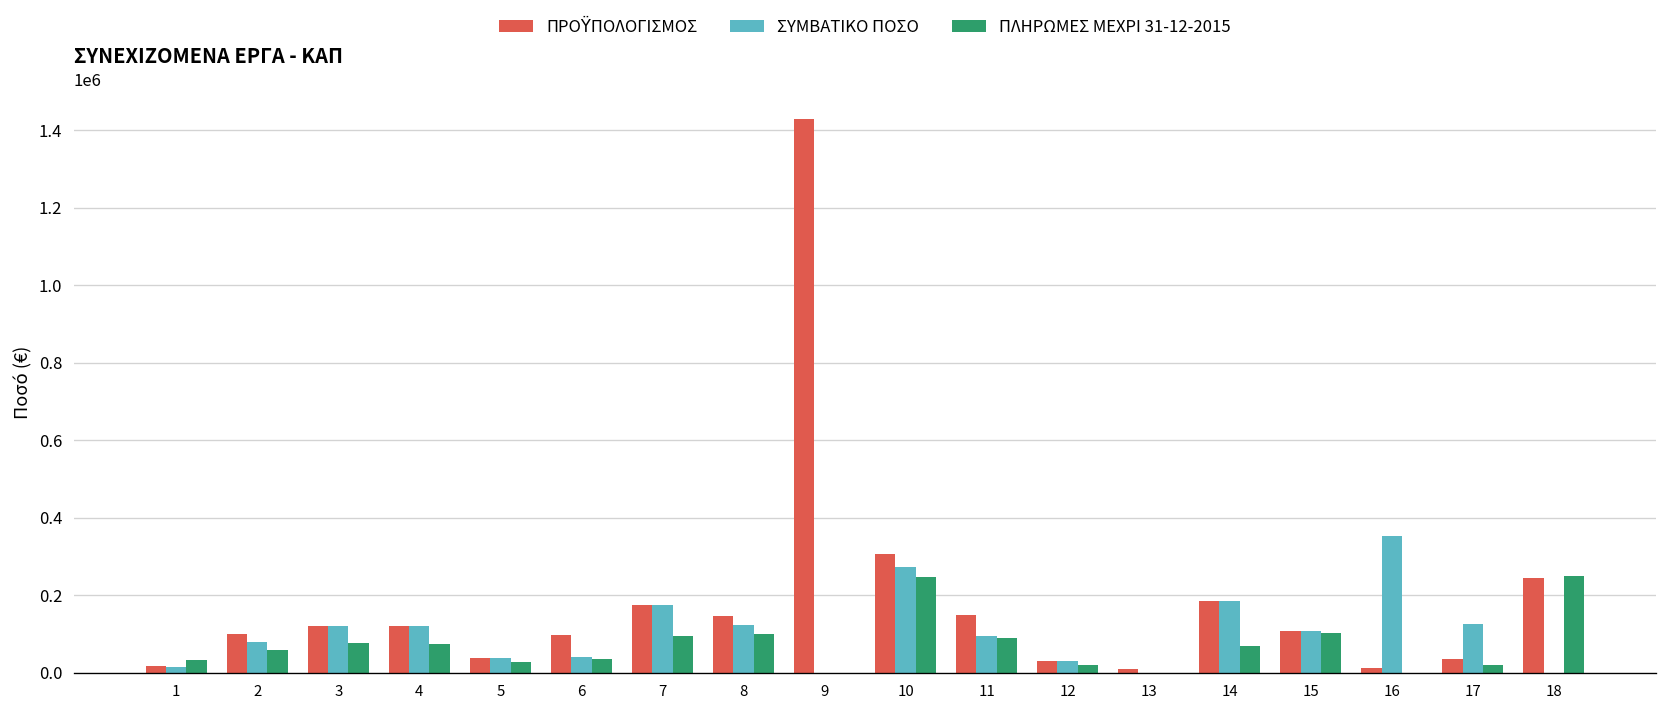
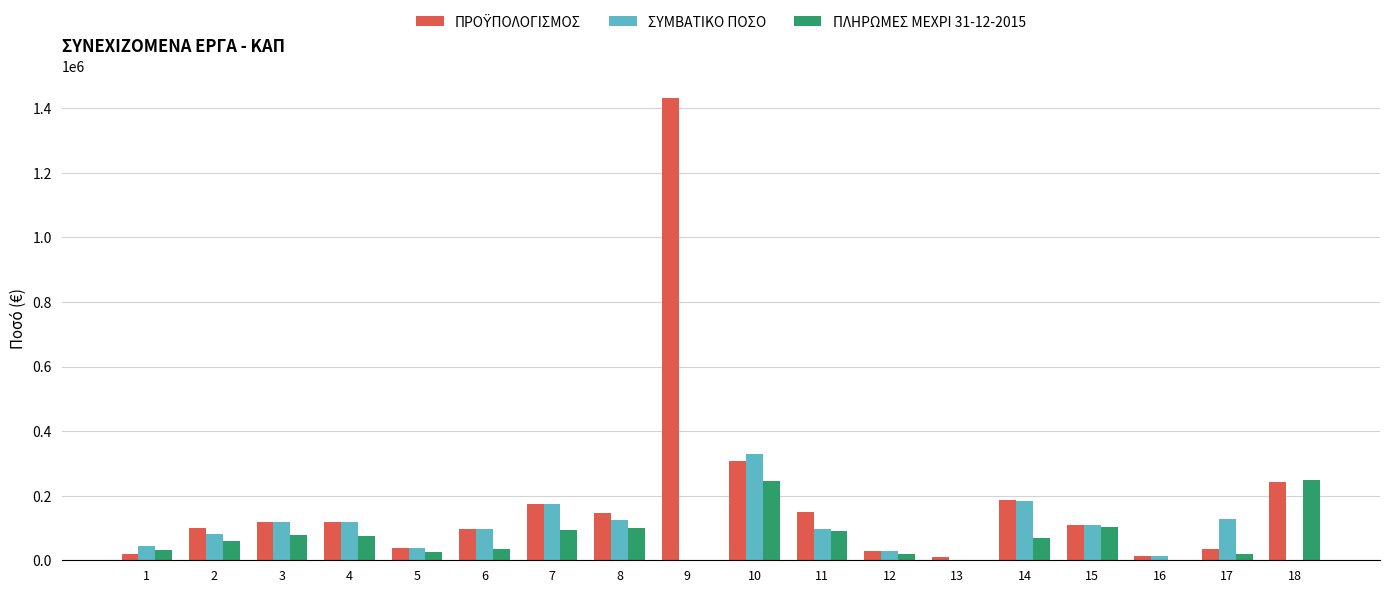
ΣΥΜΒΑΤΙΚΟ ΠΟΣΟ, 1: 20000 -> 40000
ΣΥΜΒΑΤΙΚΟ ΠΟΣΟ, 6: 40000 -> 100000
ΣΥΜΒΑΤΙΚΟ ΠΟΣΟ, 10: 270000 -> 330000
ΣΥΜΒΑΤΙΚΟ ΠΟΣΟ, 16: 350000 -> 10000
